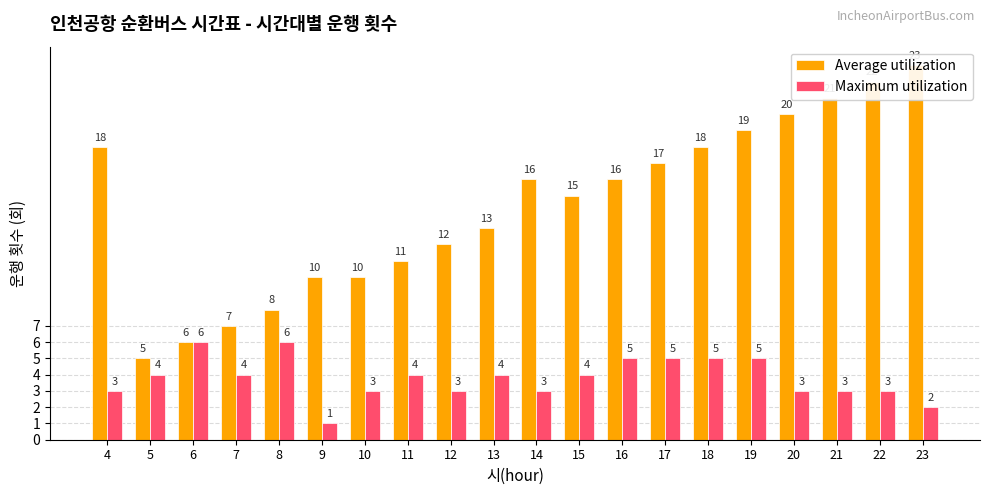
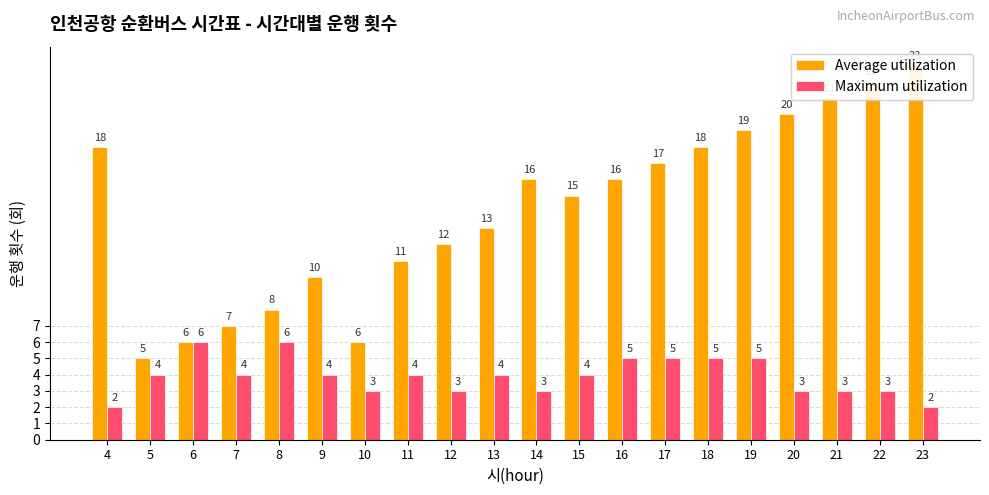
Maximum utilization, 4: 3 -> 2
Maximum utilization, 9: 1 -> 4
Average utilization, 10: 10 -> 6
